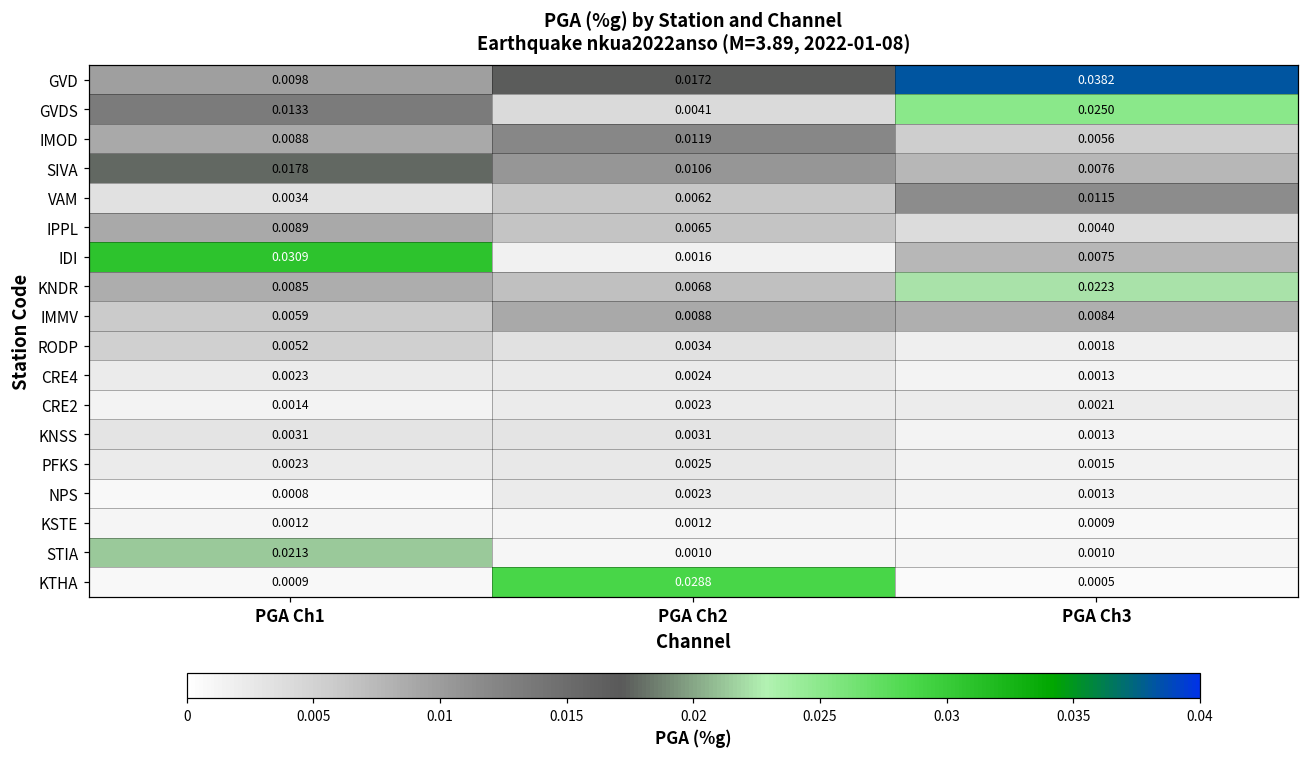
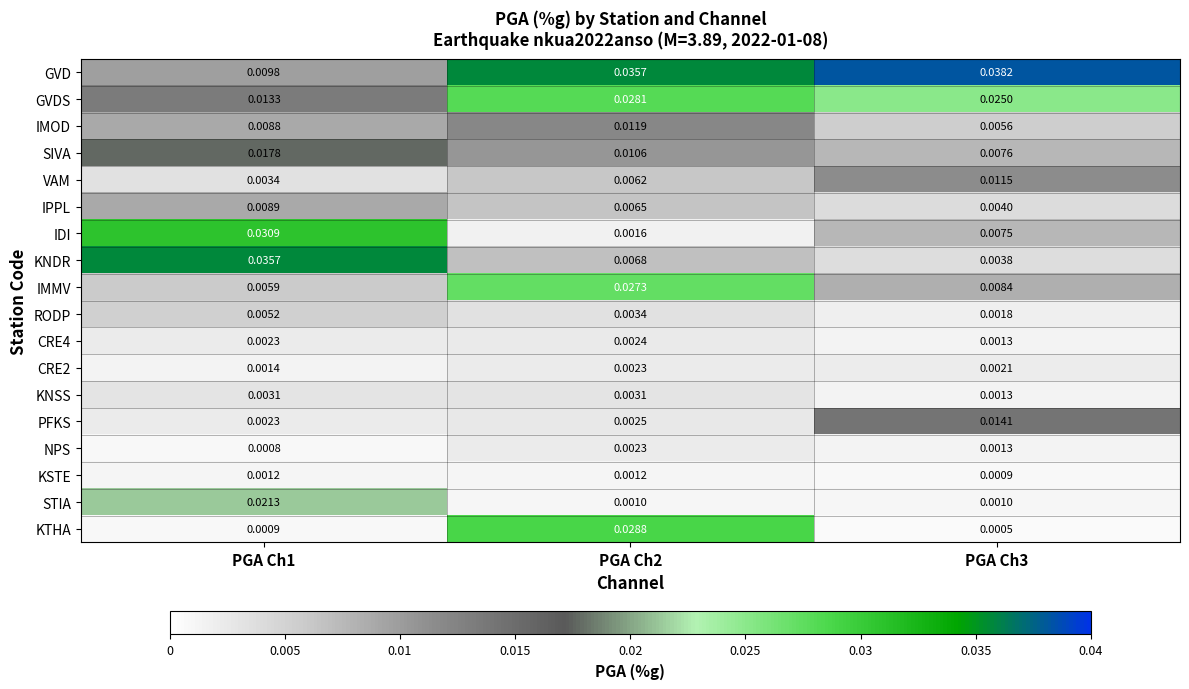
GVD, PGA Ch2: 0.0172 -> 0.0357
GVDS, PGA Ch2: 0.0041 -> 0.0281
KNDR, PGA Ch1: 0.0085 -> 0.0357
KNDR, PGA Ch3: 0.0223 -> 0.0038
IMMV, PGA Ch2: 0.0088 -> 0.0273
PFKS, PGA Ch3: 0.0015 -> 0.0141
